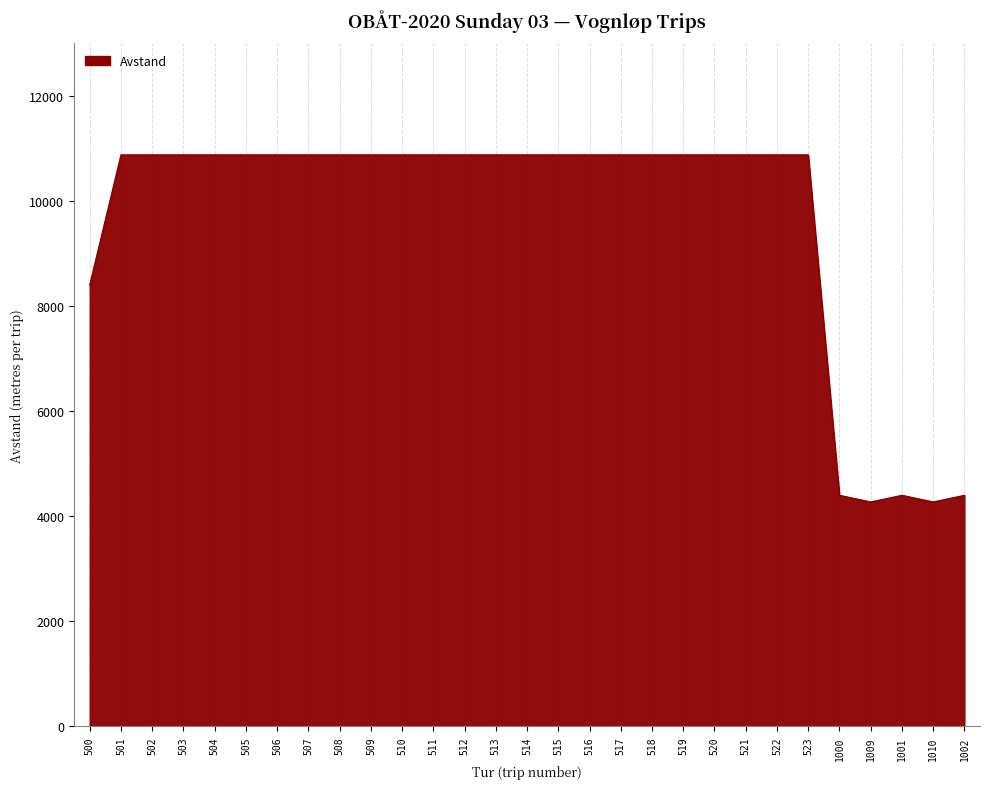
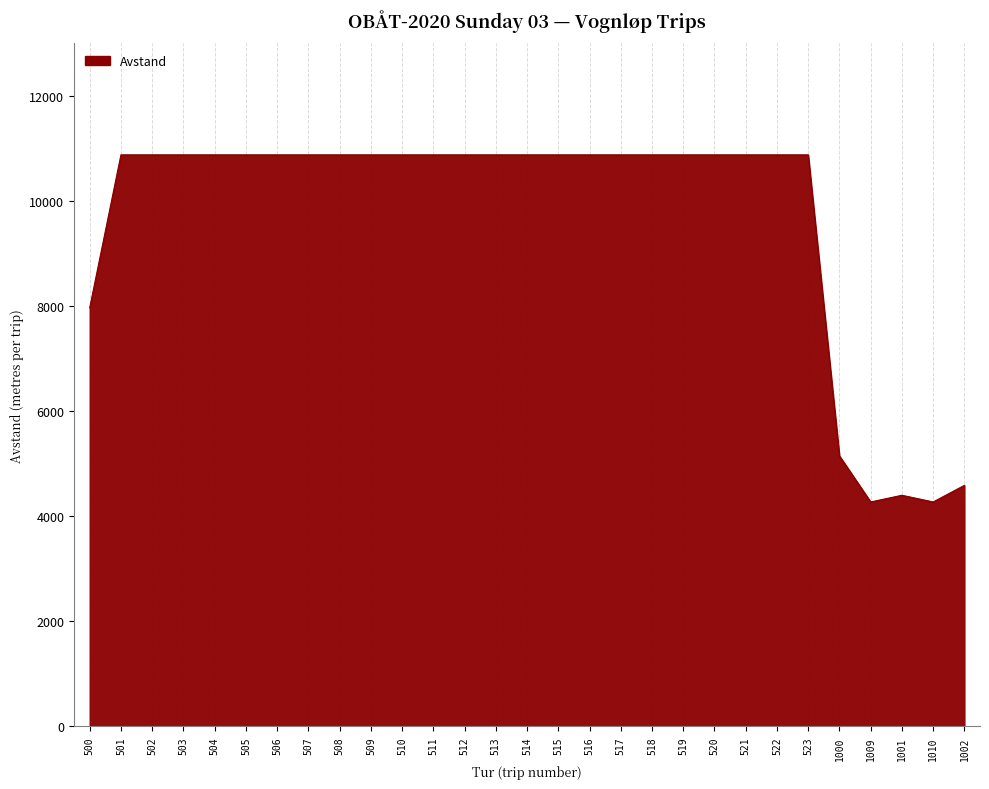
500: 8400 -> 8000
1000: 4400 -> 5200
1002: 4400 -> 4600
